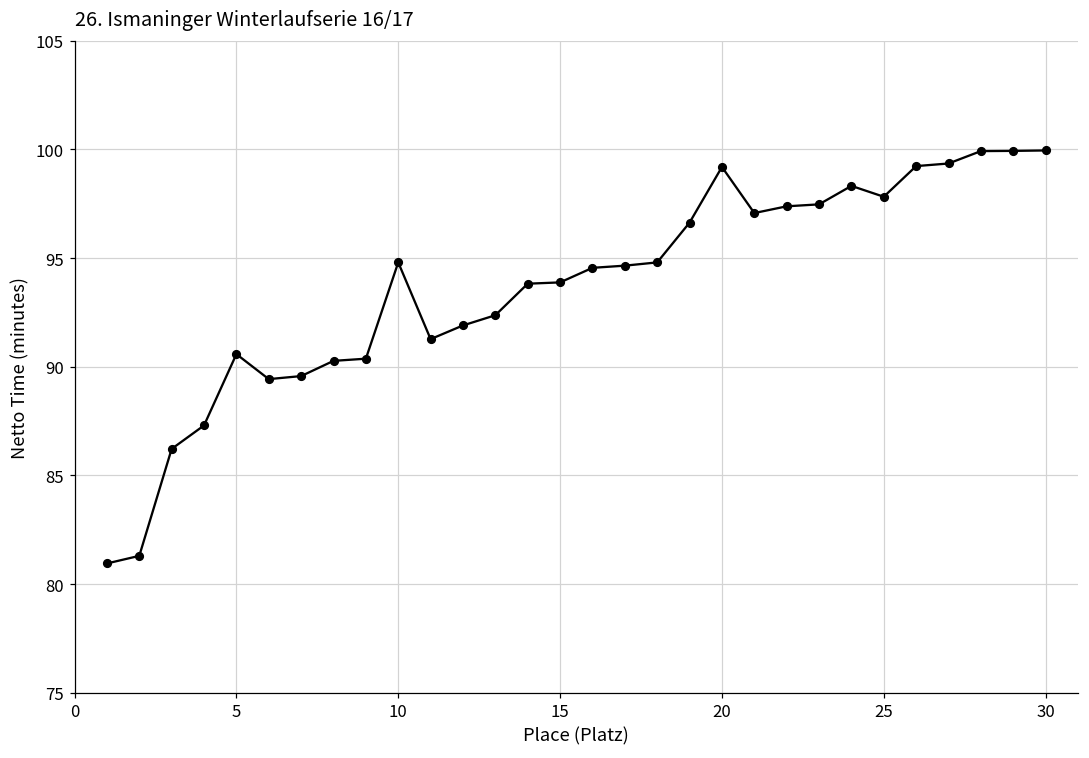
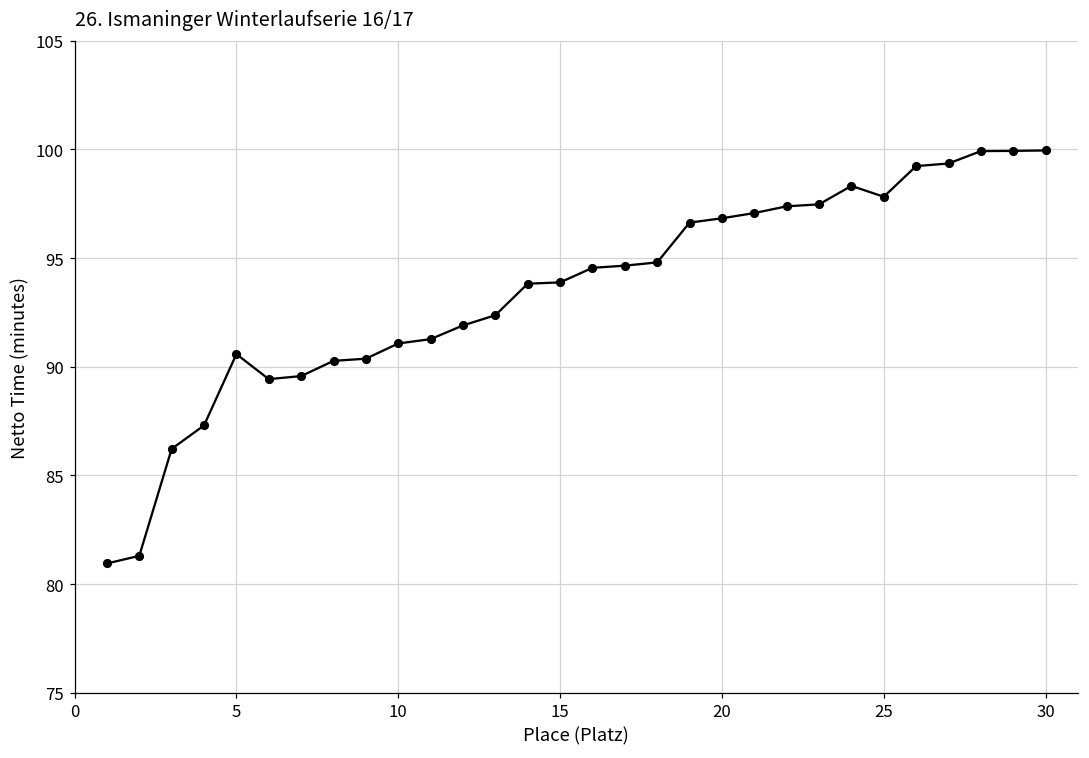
10: 94.8 -> 91.1
20: 99.2 -> 96.8
